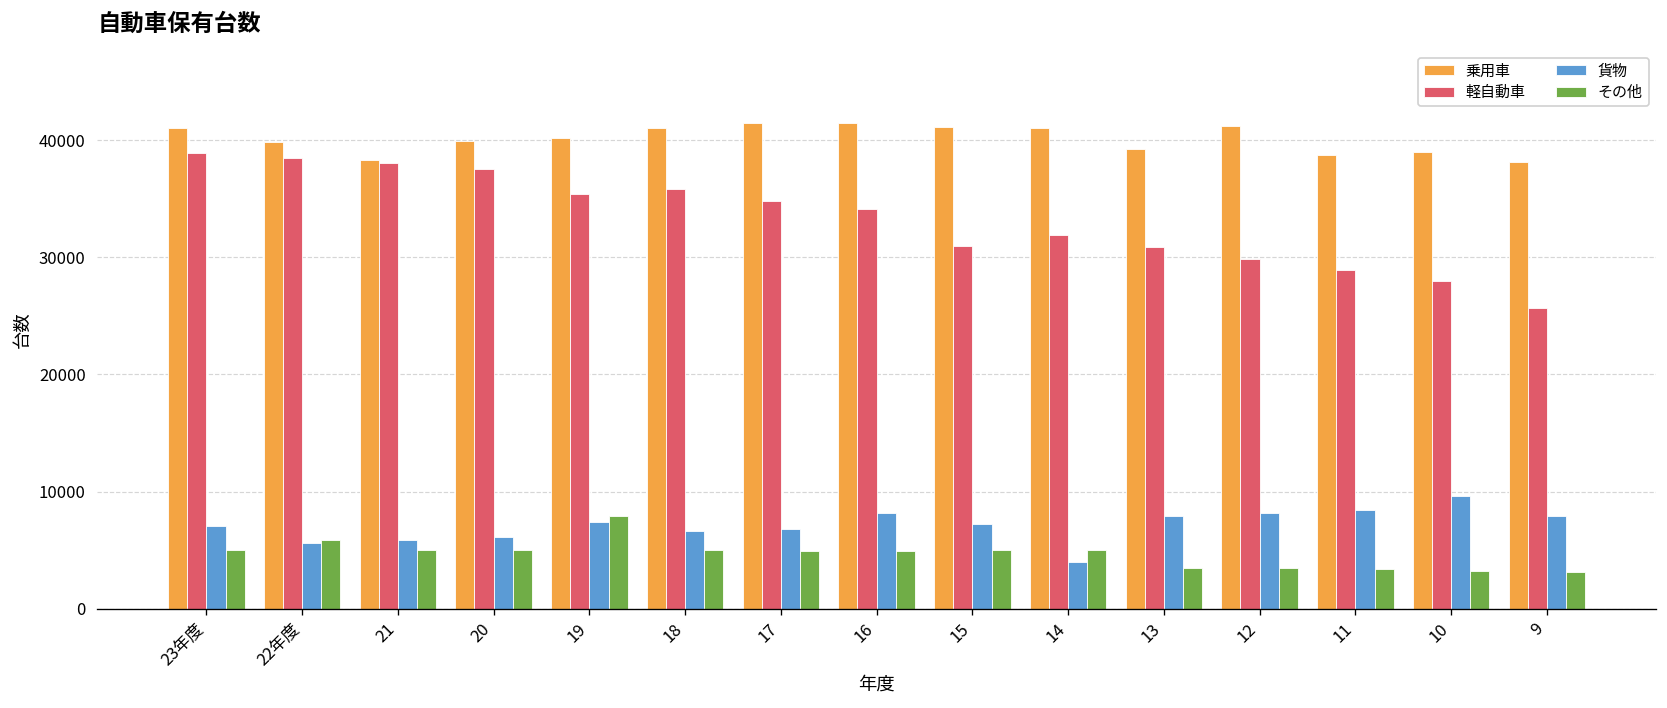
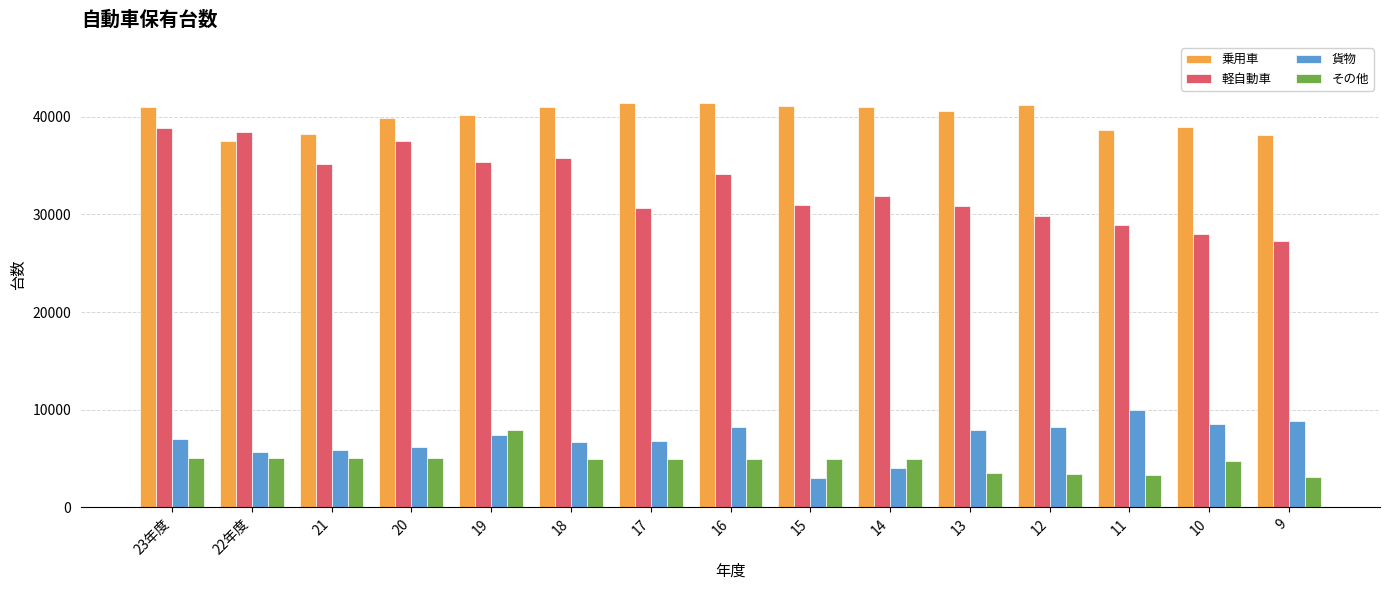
乗用車, 22年度: 40000 -> 38000
その他, 22年度: 6000 -> 5000
軽自動車, 21: 38000 -> 35000
軽自動車, 17: 35000 -> 31000
貨物, 15: 7000 -> 3000
乗用車, 13: 39000 -> 41000
貨物, 11: 8000 -> 10000
貨物, 10: 10000 -> 9000
その他, 10: 3000 -> 5000
軽自動車, 9: 26000 -> 27000
貨物, 9: 8000 -> 9000
